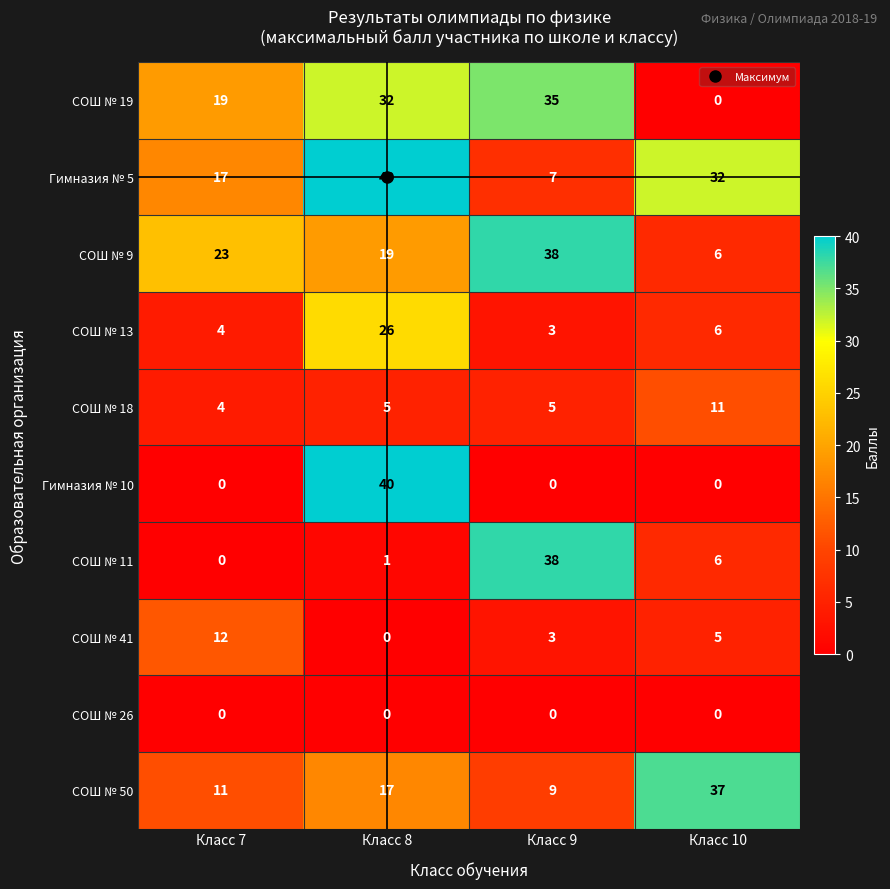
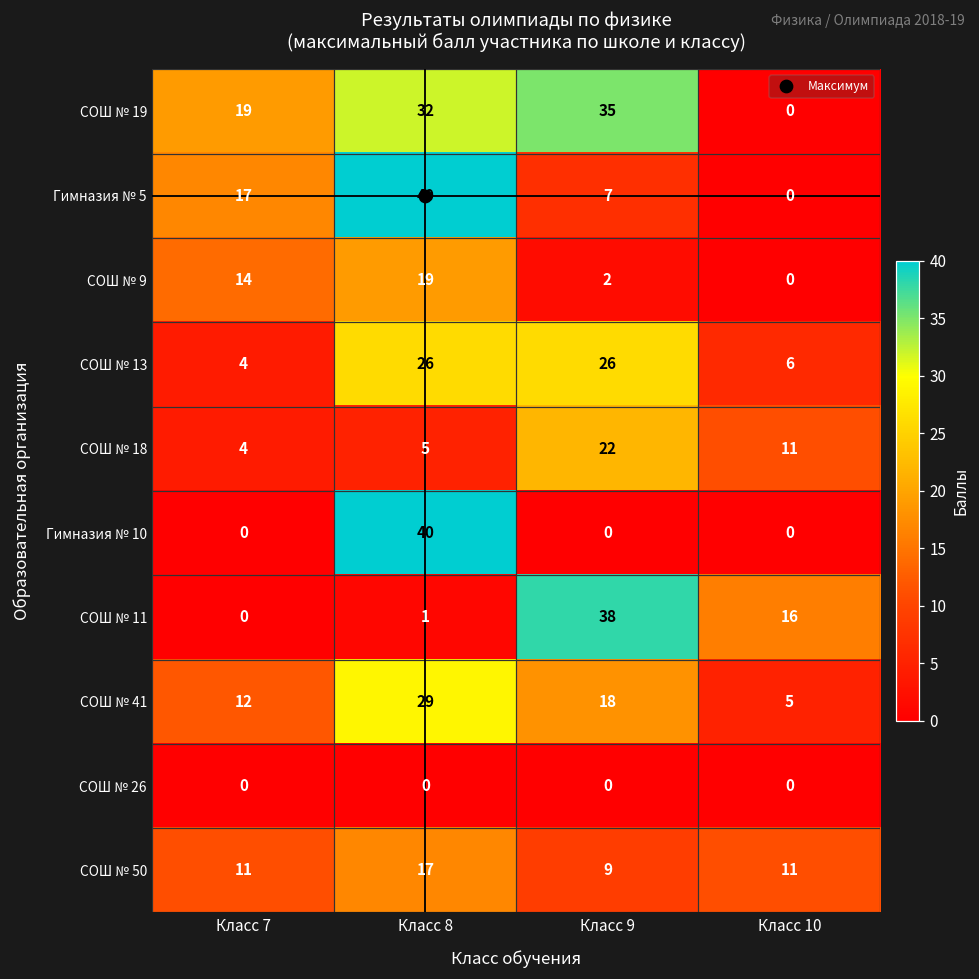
Гимназия № 5, Класс 10: 32 -> 0
СОШ № 9, Класс 7: 23 -> 14
СОШ № 9, Класс 9: 38 -> 2
СОШ № 9, Класс 10: 6 -> 0
СОШ № 13, Класс 9: 3 -> 26
СОШ № 18, Класс 9: 5 -> 22
СОШ № 11, Класс 10: 6 -> 16
СОШ № 41, Класс 8: 0 -> 29
СОШ № 41, Класс 9: 3 -> 18
СОШ № 50, Класс 10: 37 -> 11
